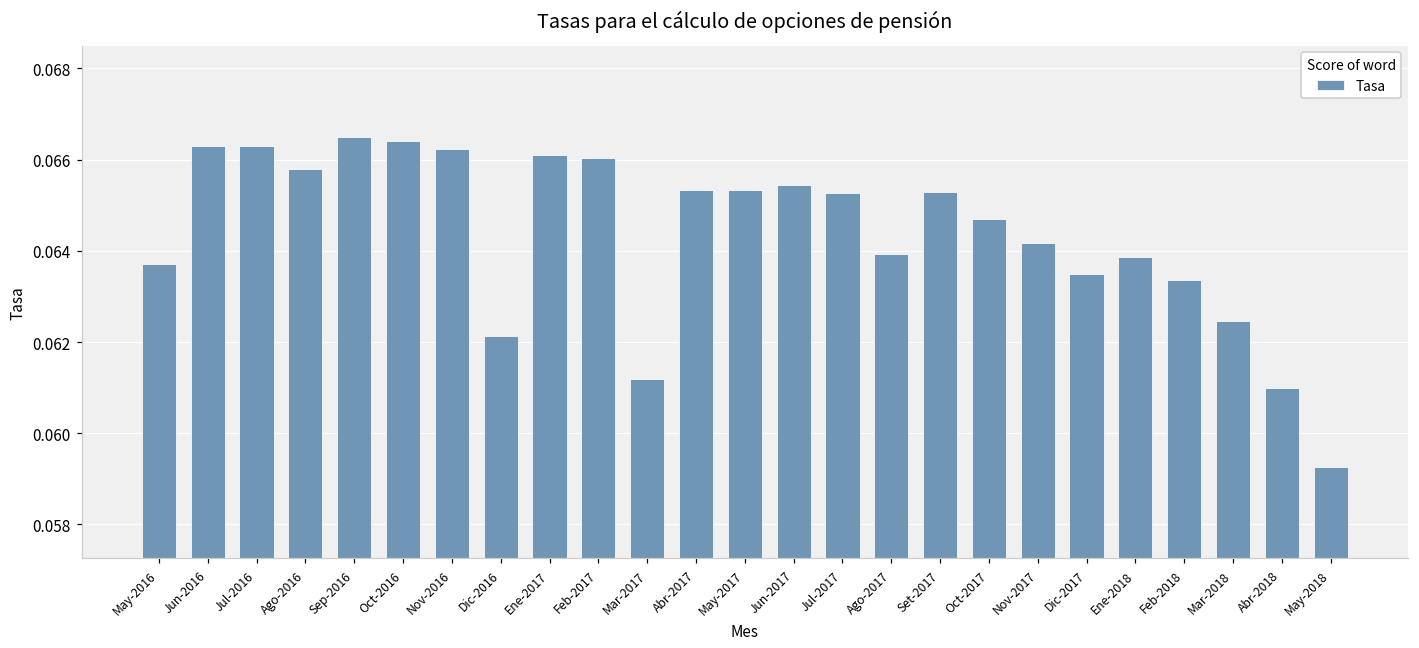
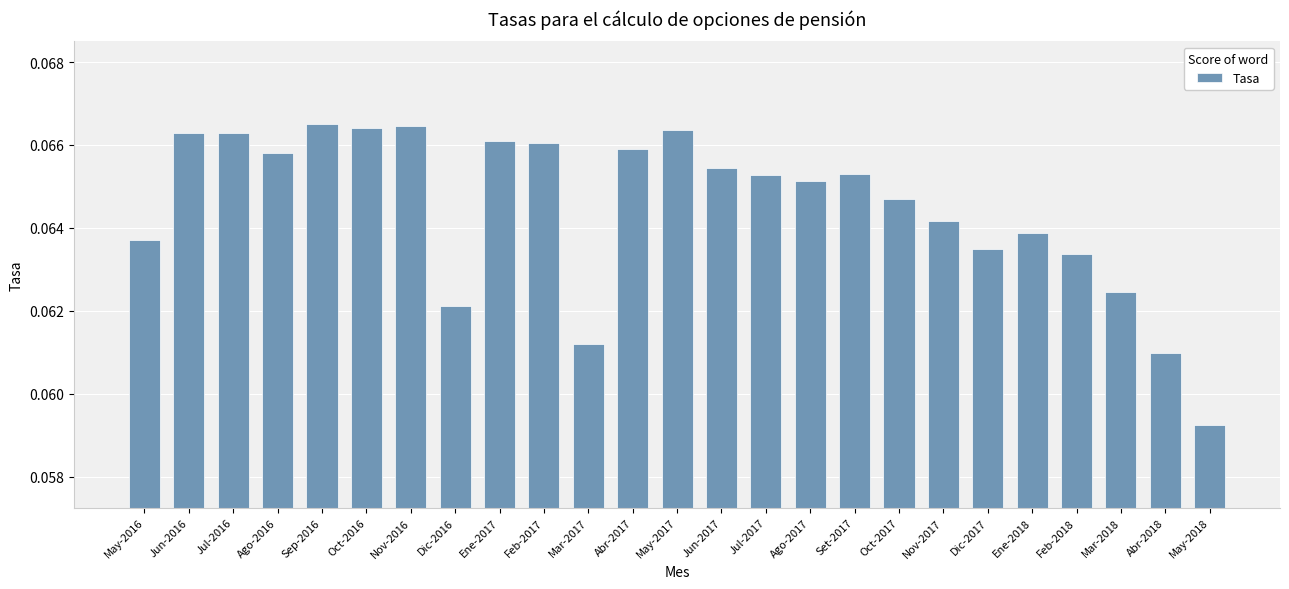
Nov-2016: 0.0662 -> 0.0665
Abr-2017: 0.0653 -> 0.0659
May-2017: 0.0653 -> 0.0664
Ago-2017: 0.0639 -> 0.0651
